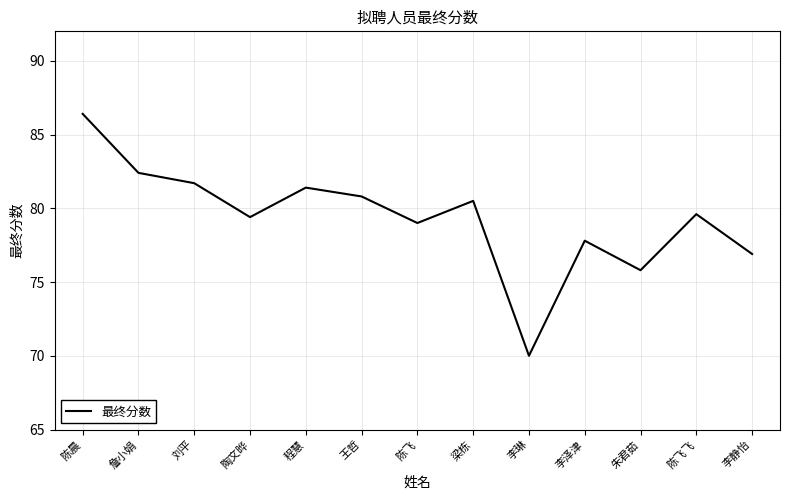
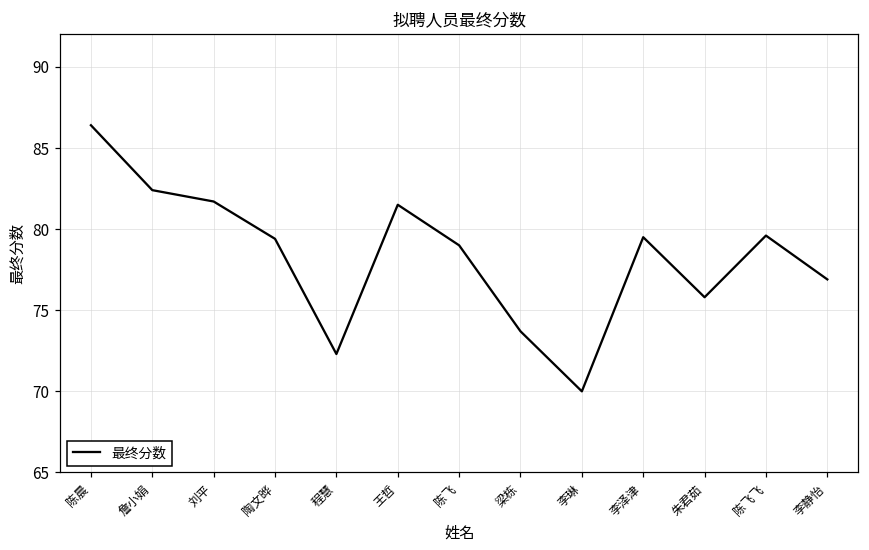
程慧: 81.4 -> 72.3
王哲: 80.8 -> 81.5
梁栋: 80.5 -> 73.7
李泽津: 77.8 -> 79.5
